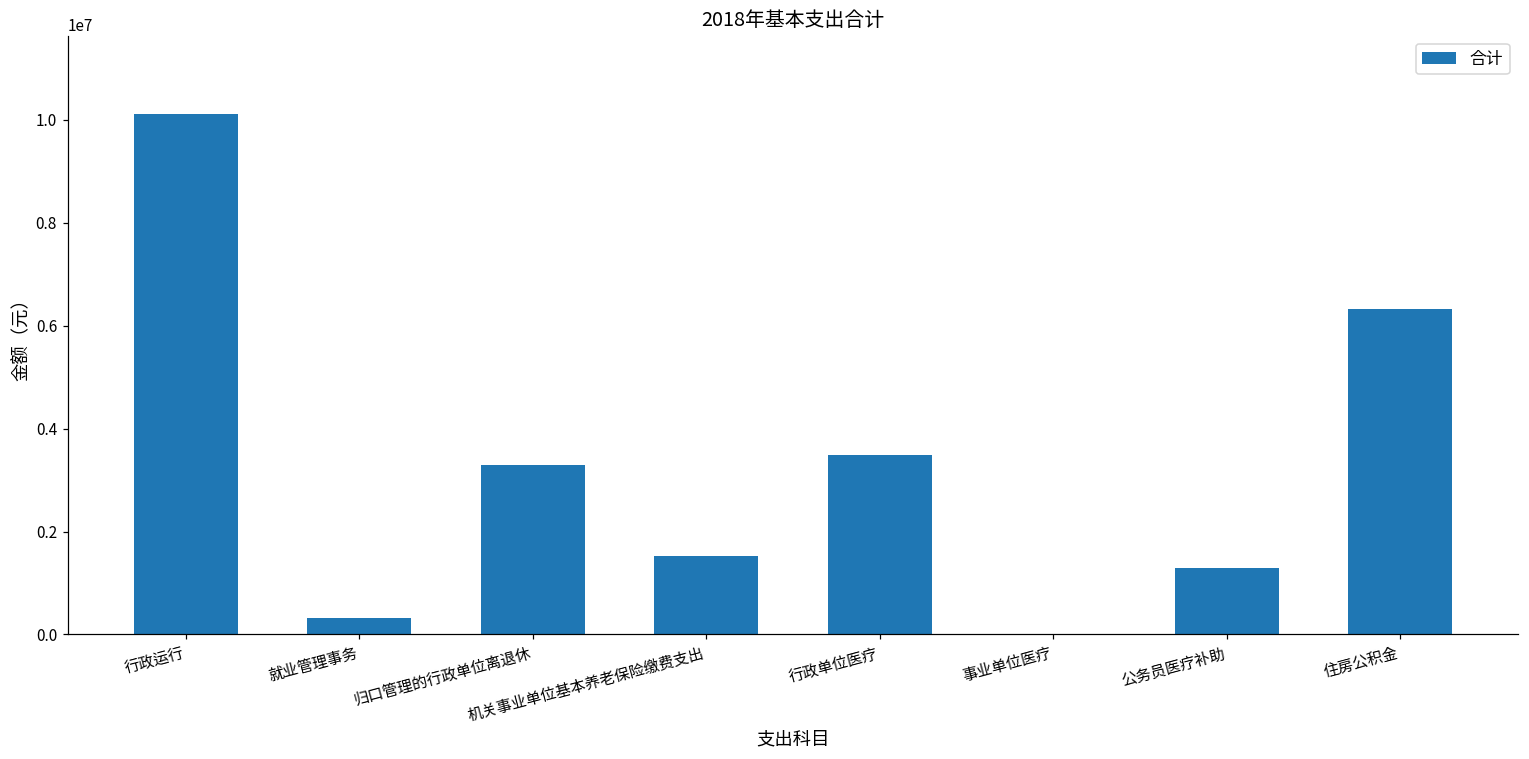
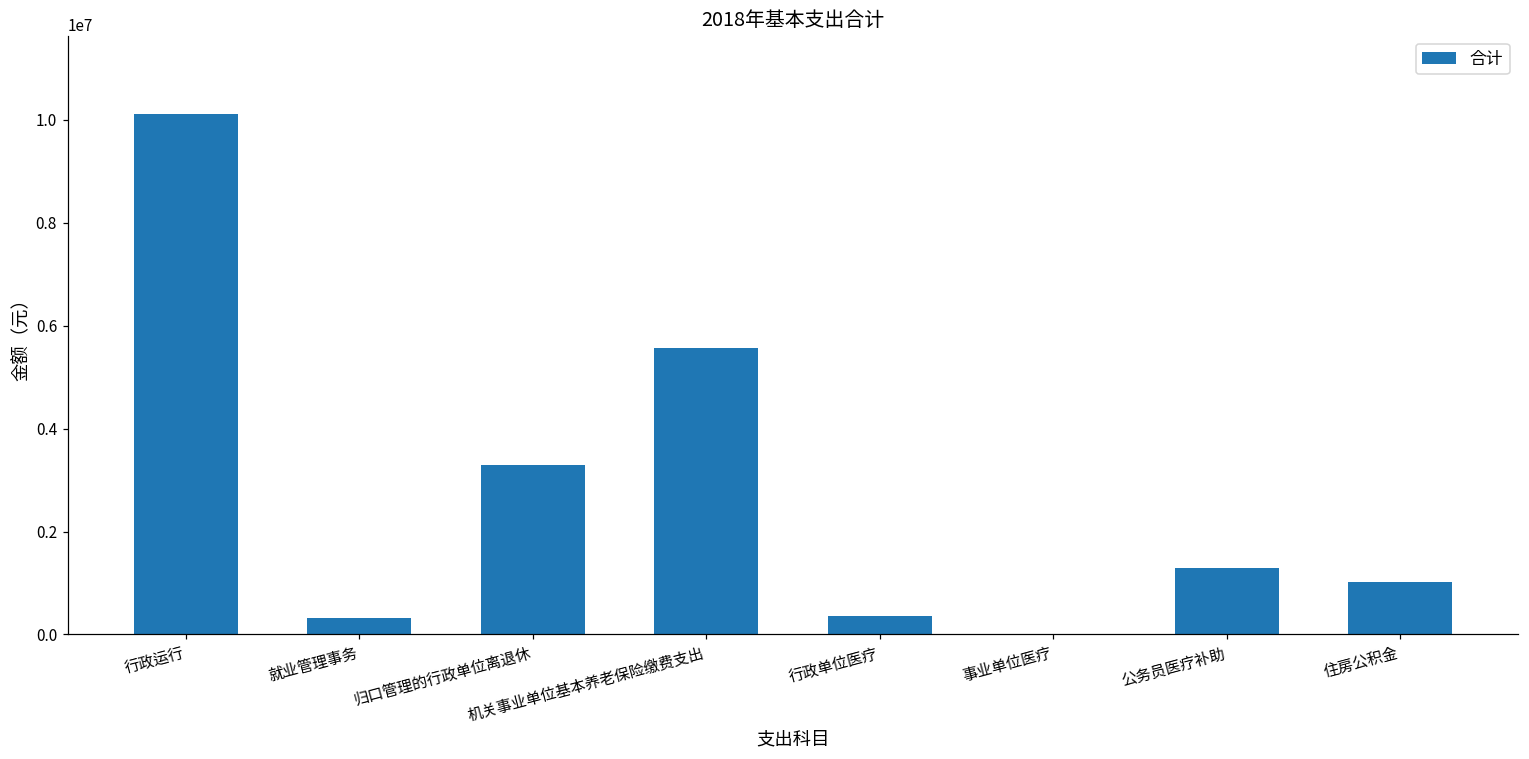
机关事业单位基本养老保险缴费支出: 1500000 -> 5600000
行政单位医疗: 3500000 -> 400000
住房公积金: 6300000 -> 1000000
